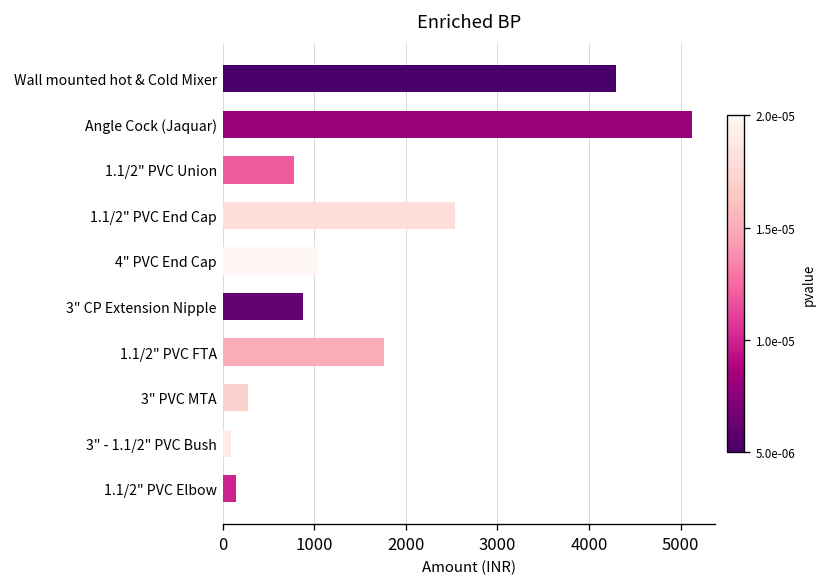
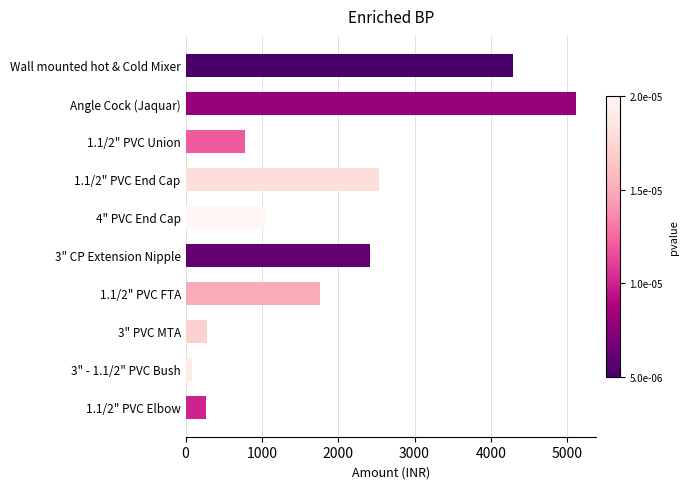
3" CP Extension Nipple: 900 -> 2400
1.1/2" PVC Elbow: 100 -> 300
